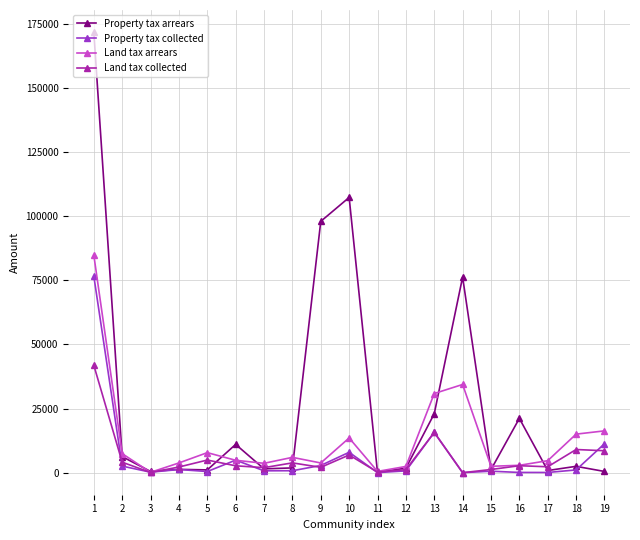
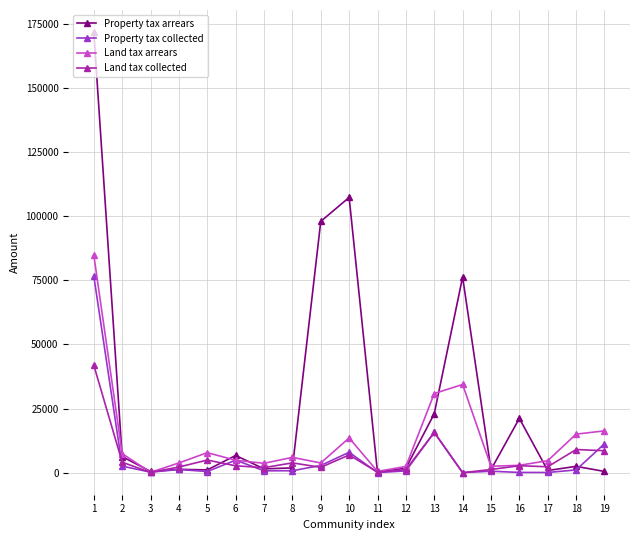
Property tax arrears, 6: 11000 -> 7000
